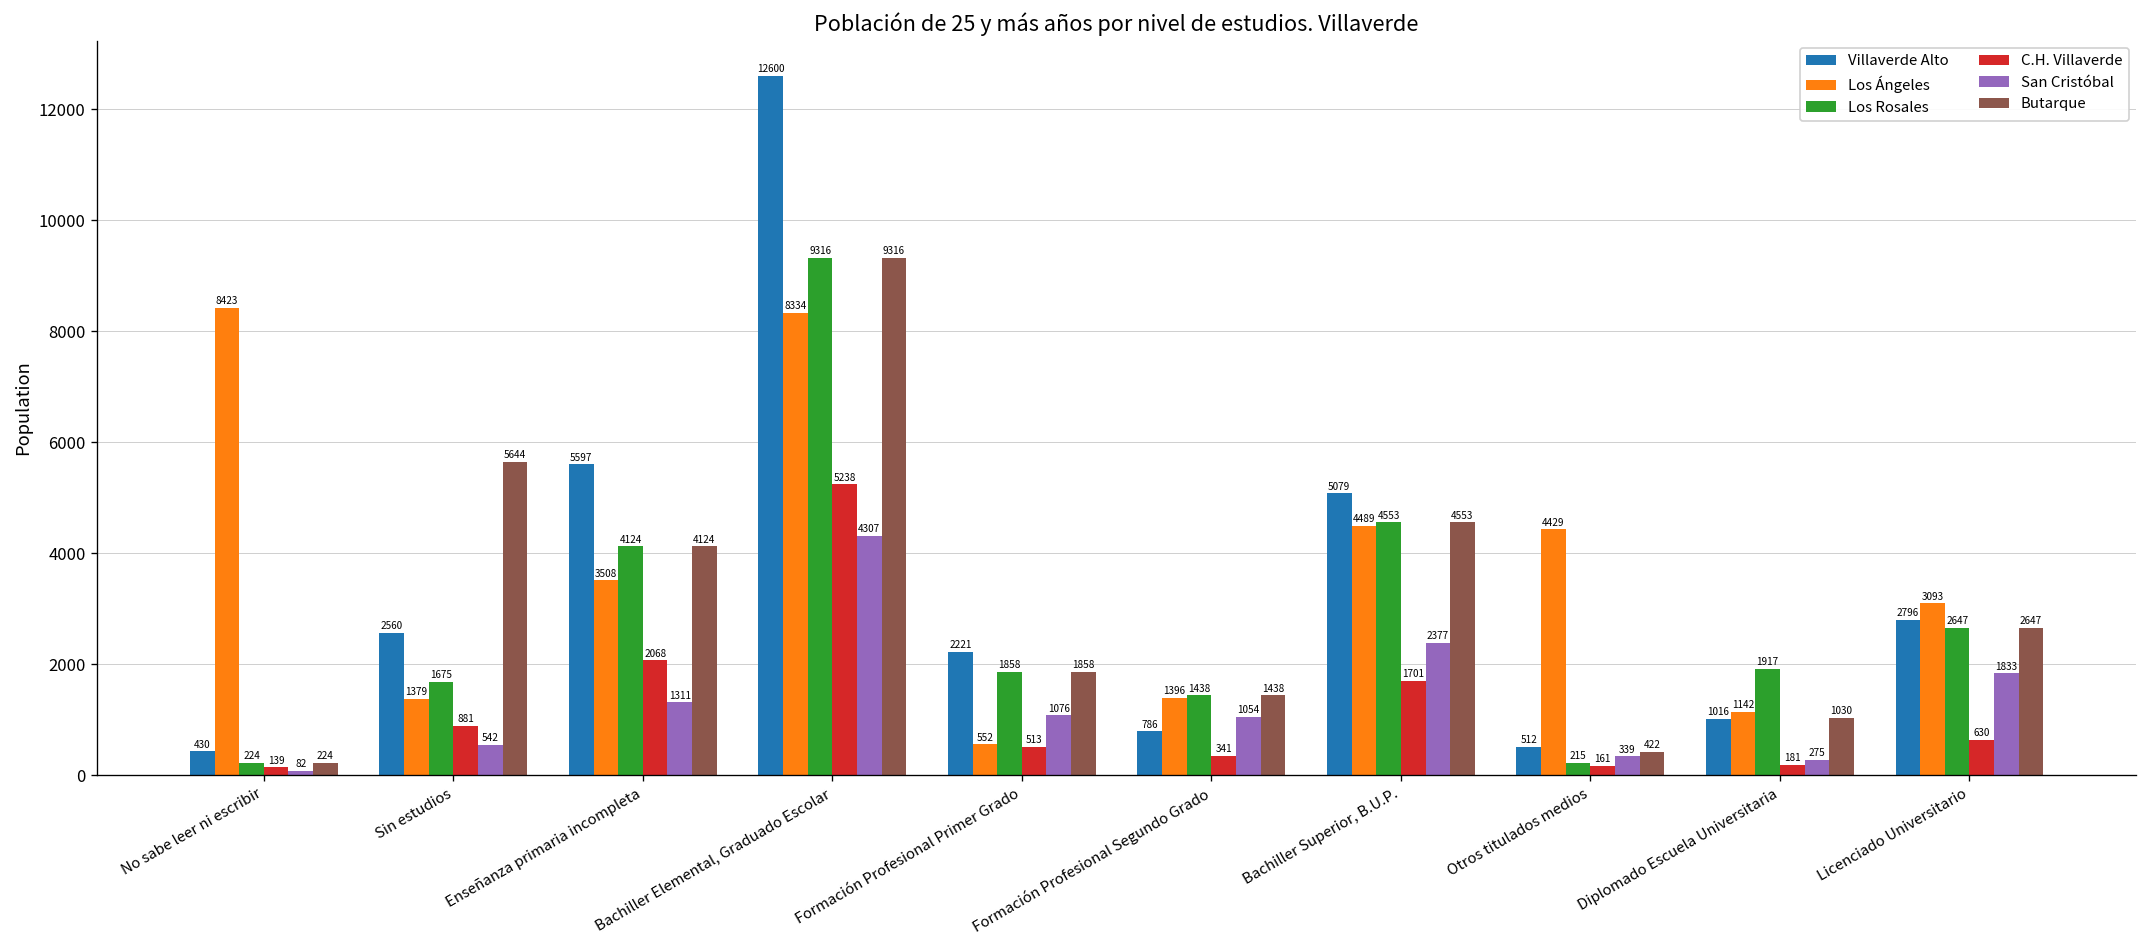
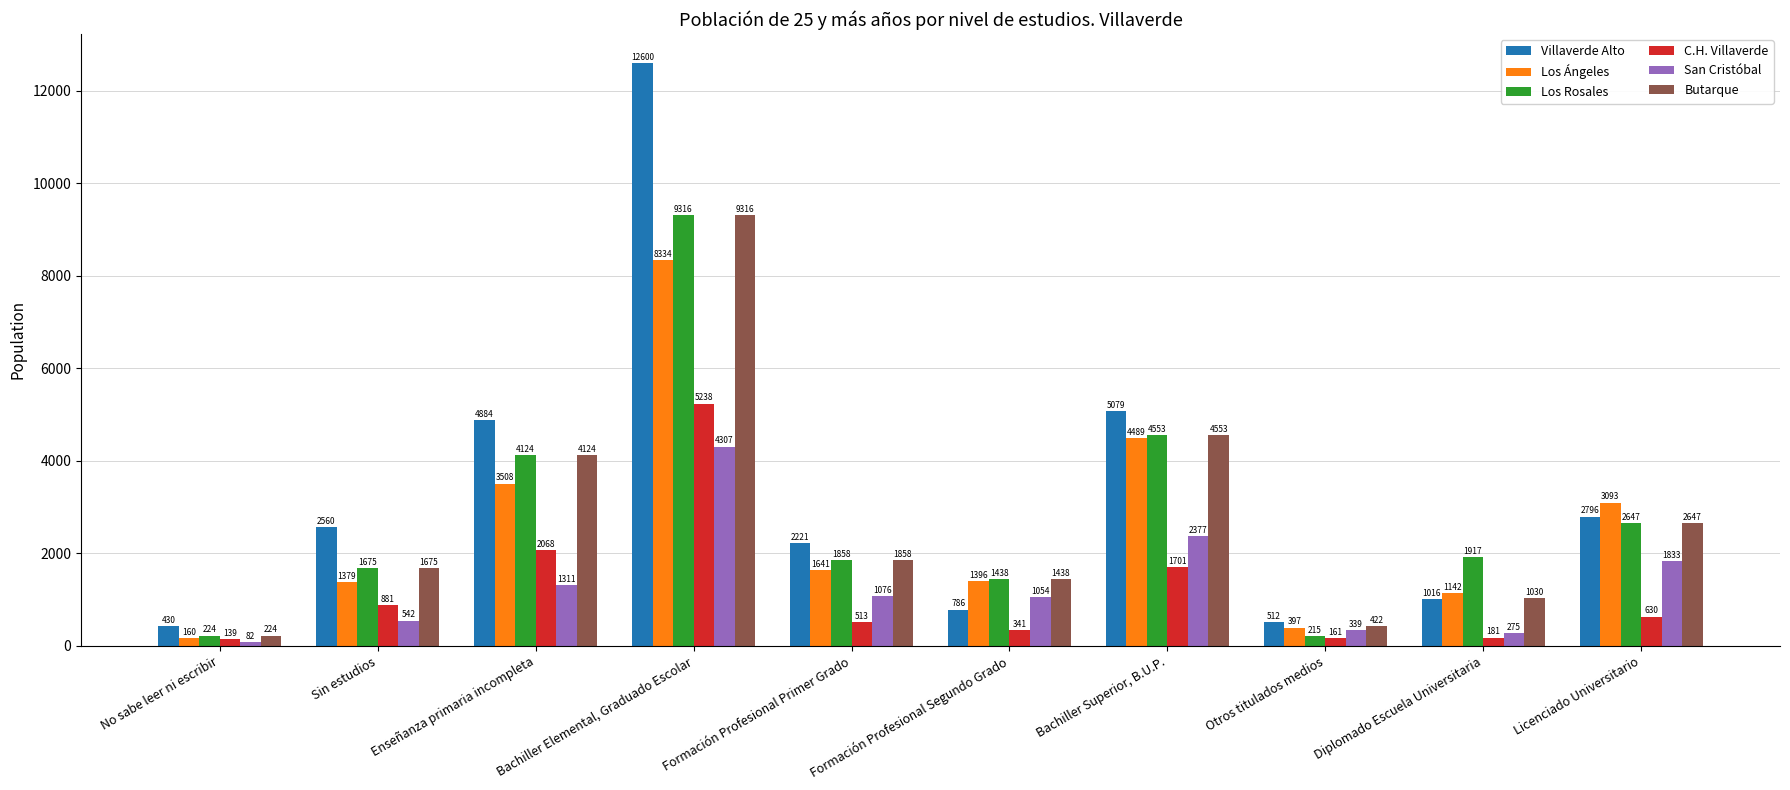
Los Ángeles, No sabe leer ni escribir: 8423 -> 160
Butarque, Sin estudios: 5644 -> 1675
Villaverde Alto, Enseñanza primaria incompleta: 5597 -> 4884
Los Ángeles, Formación Profesional Primer Grado: 552 -> 1641
Los Ángeles, Otros titulados medios: 4429 -> 397
